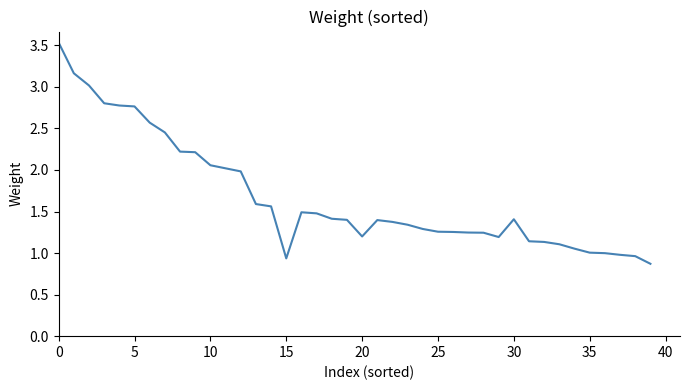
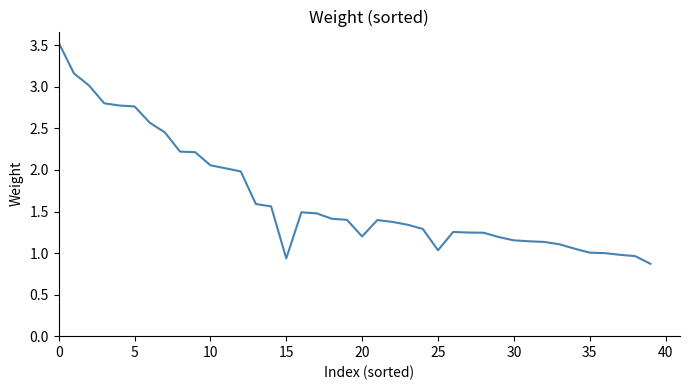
25: 1.3 -> 1.0
30: 1.4 -> 1.2
